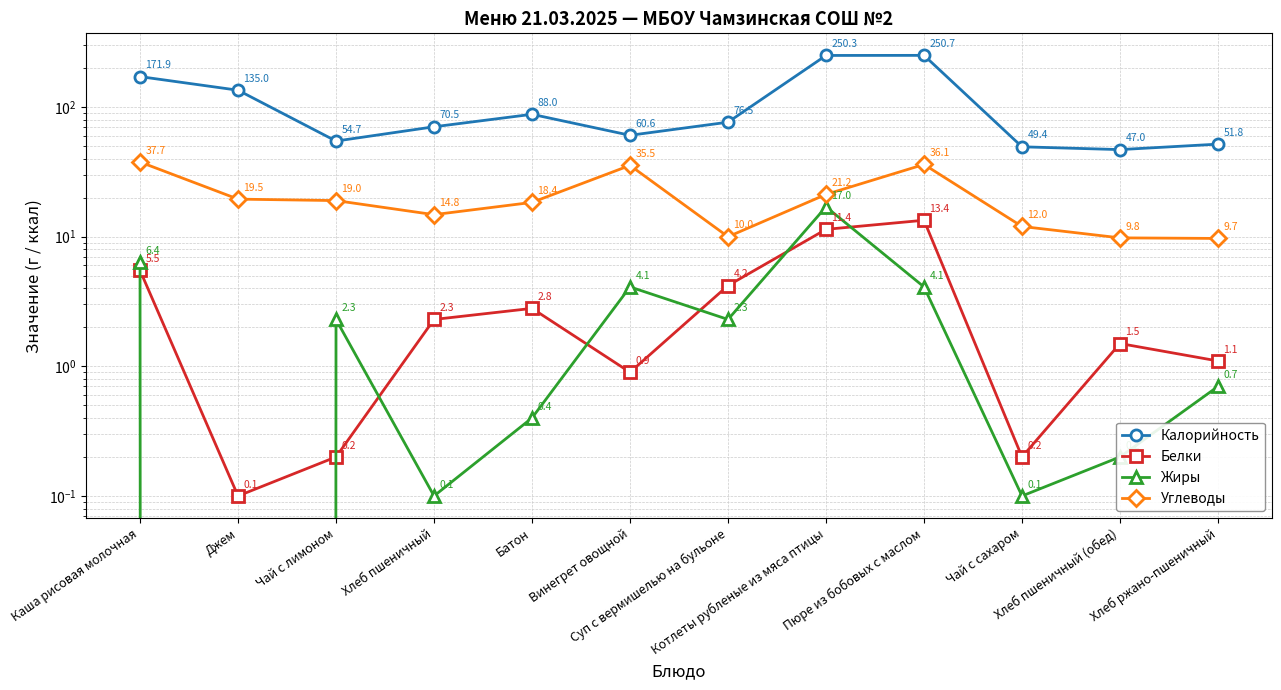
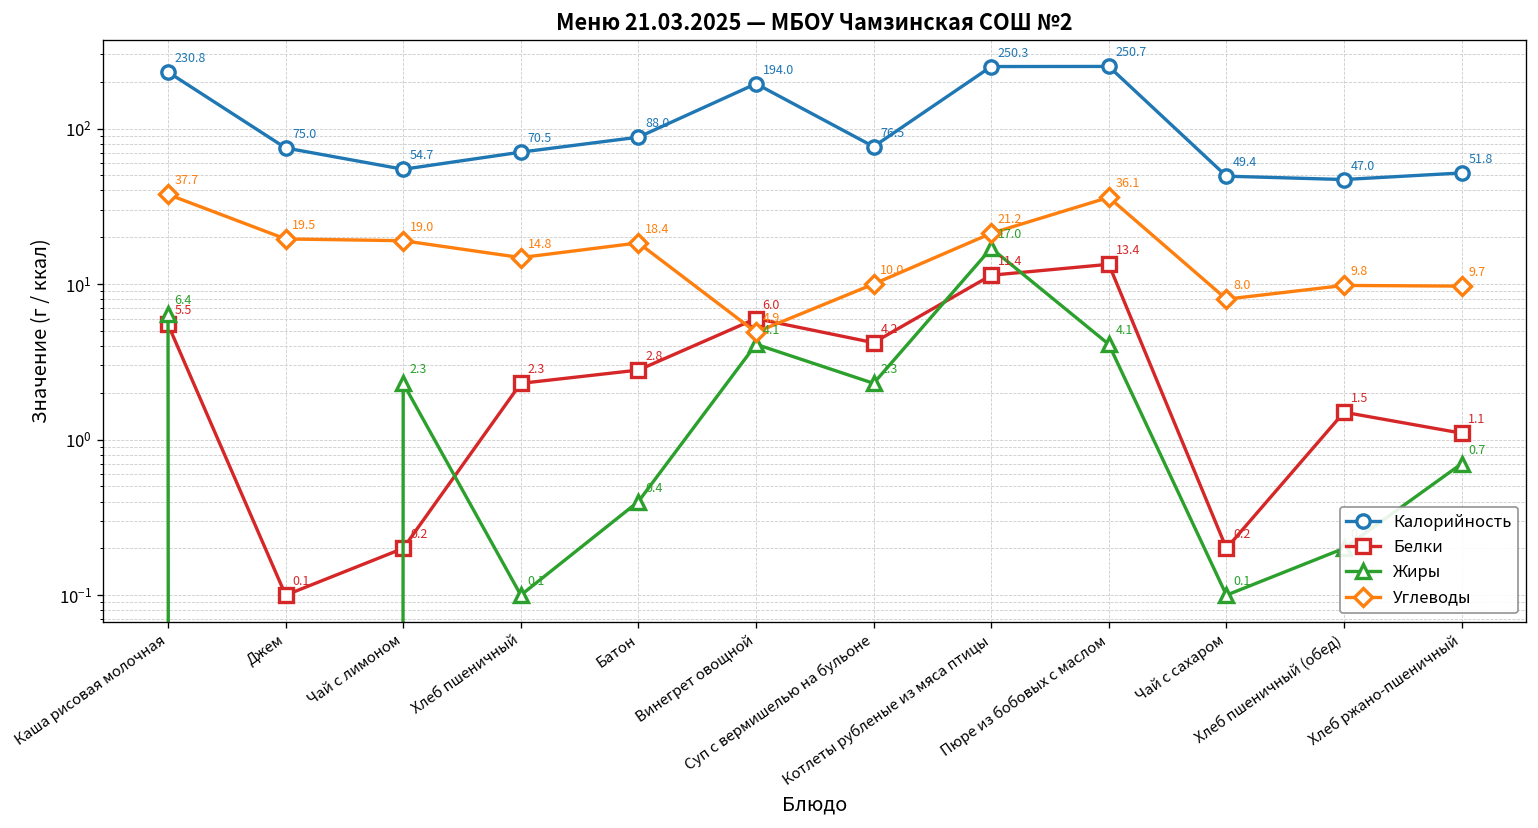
Калорийность, Каша рисовая молочная: 171.9 -> 230.8
Калорийность, Джем: 135.0 -> 75.0
Калорийность, Винегрет овощной: 60.6 -> 194.0
Белки, Винегрет овощной: 0.9 -> 6.0
Углеводы, Винегрет овощной: 35.5 -> 4.9
Углеводы, Чай с сахаром: 12.0 -> 8.0
